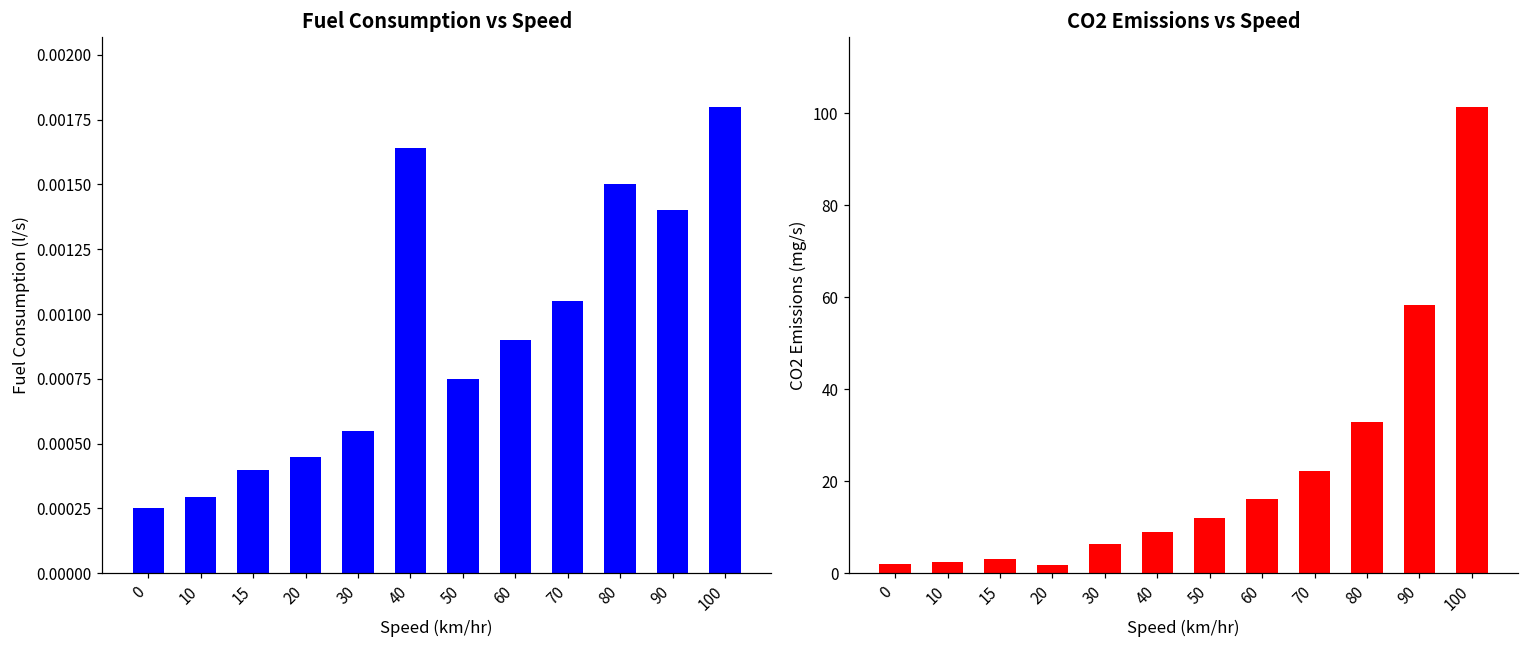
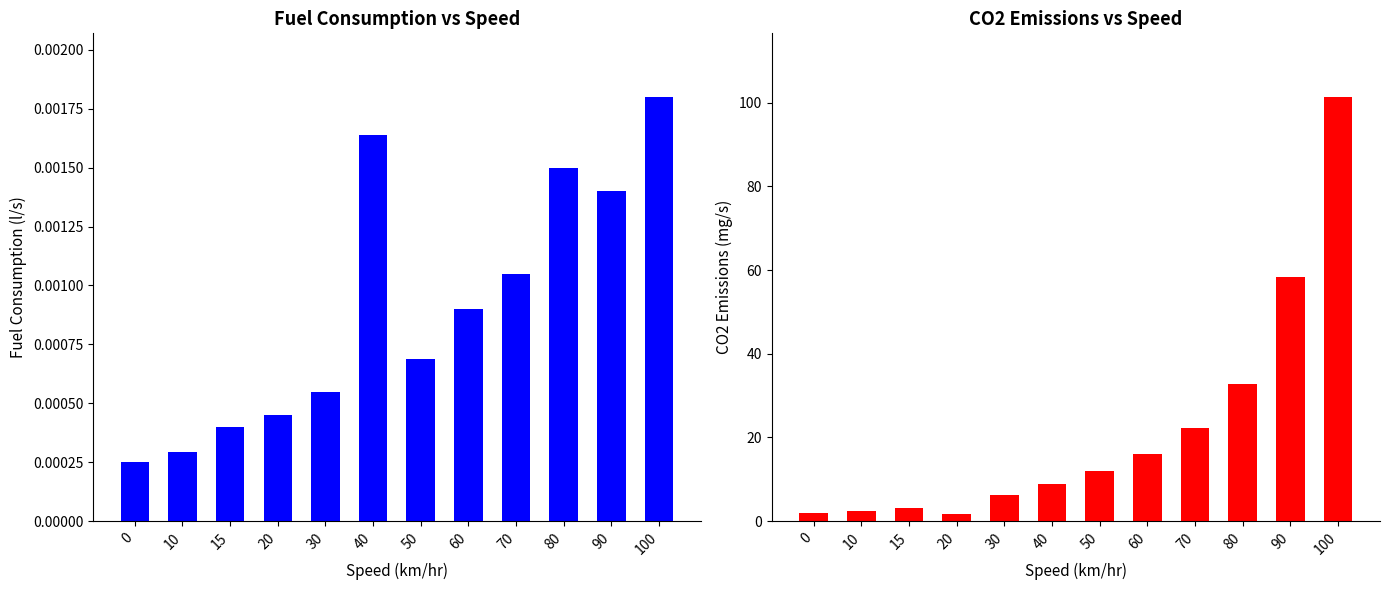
Fuel Consumption vs Speed, 50: 0.00075 -> 0.00069
